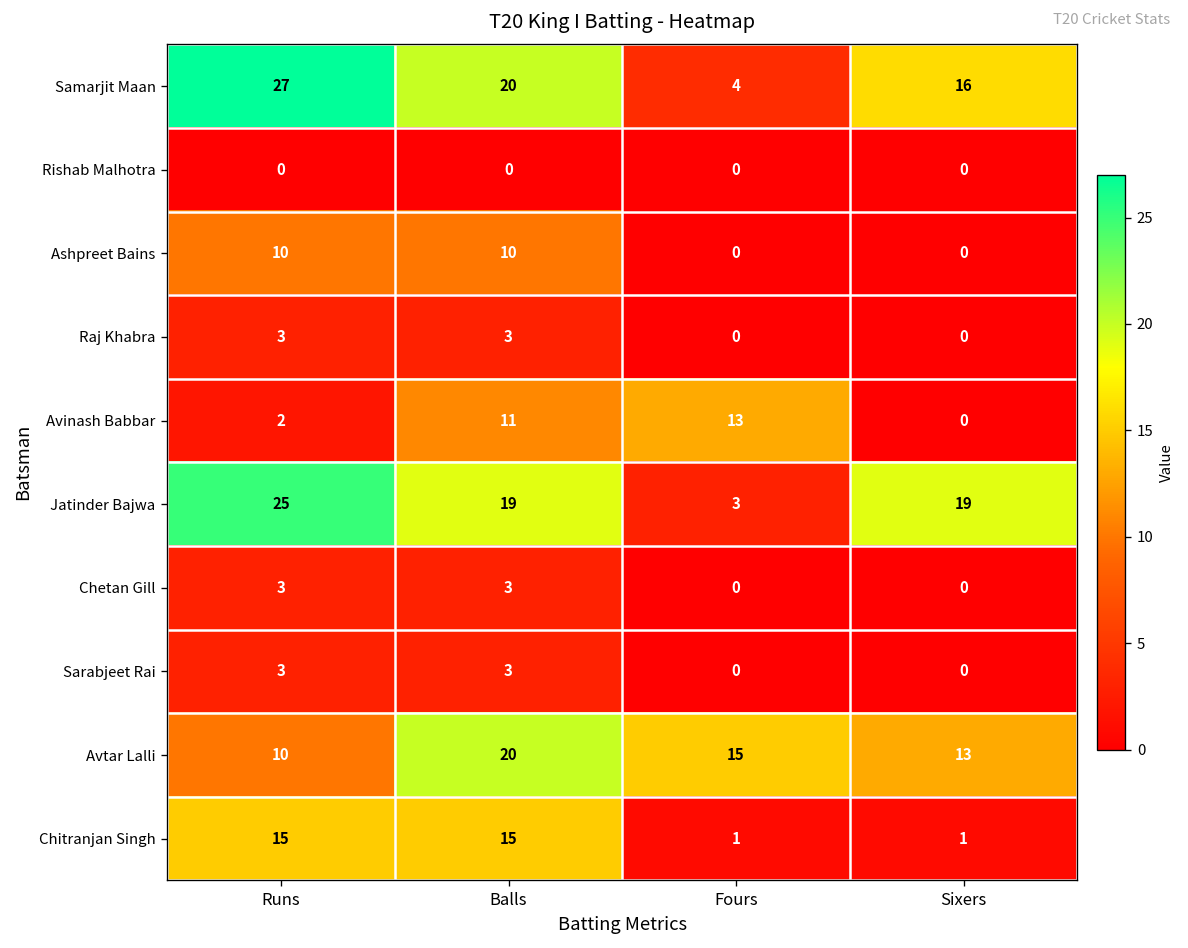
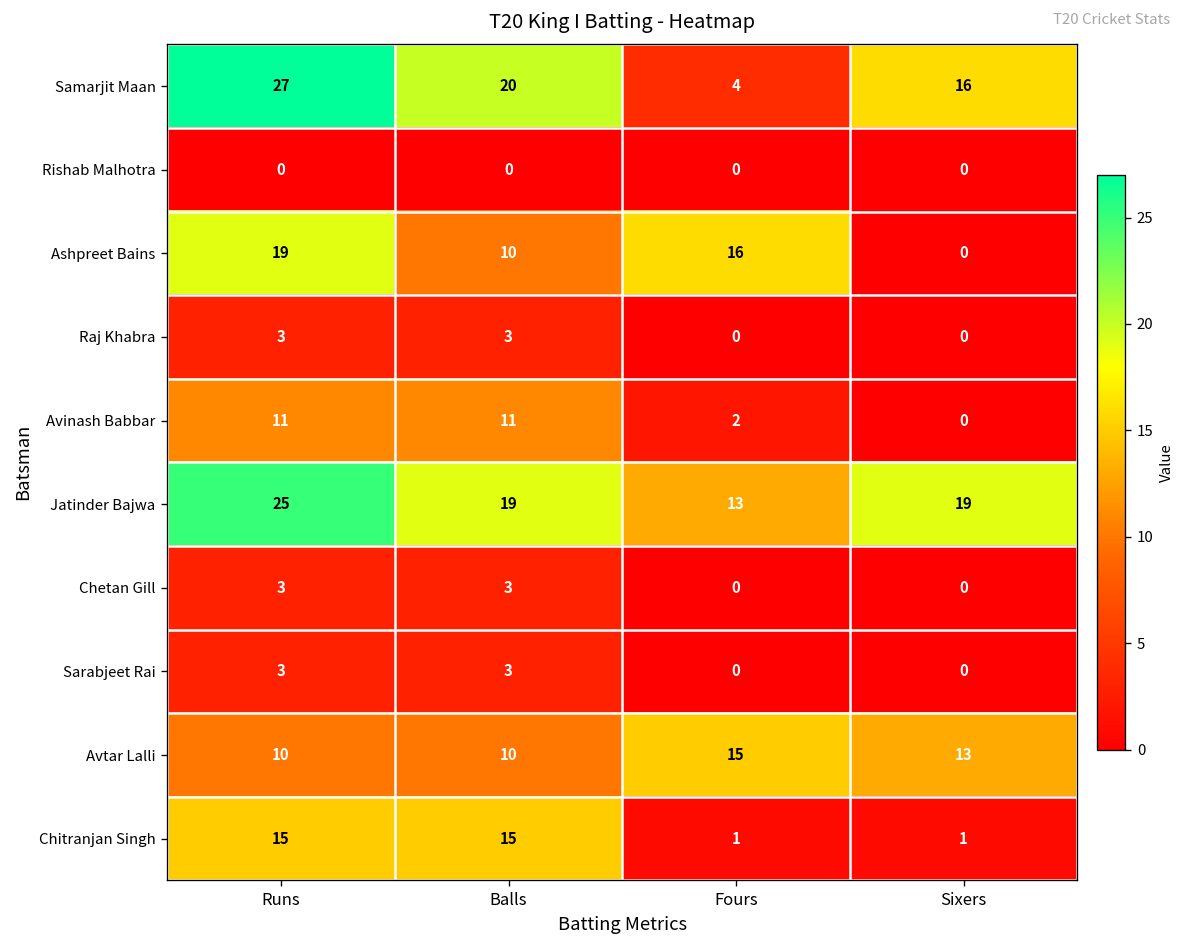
Ashpreet Bains, Runs: 10 -> 19
Ashpreet Bains, Fours: 0 -> 16
Avinash Babbar, Runs: 2 -> 11
Avinash Babbar, Fours: 13 -> 2
Jatinder Bajwa, Fours: 3 -> 13
Avtar Lalli, Balls: 20 -> 10
